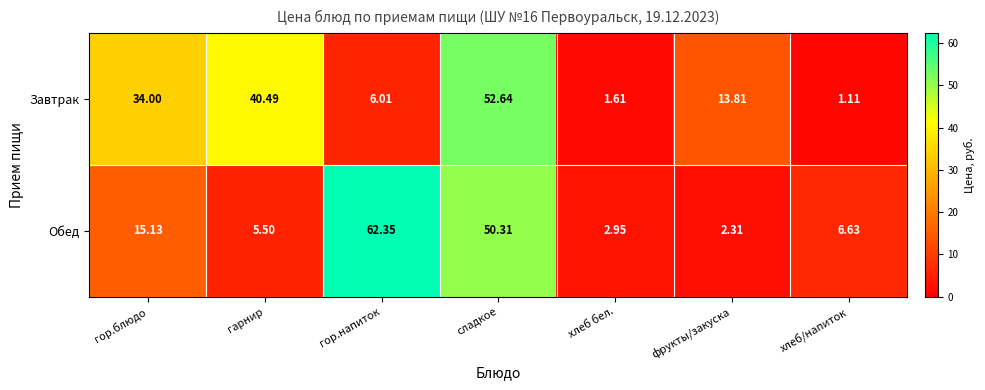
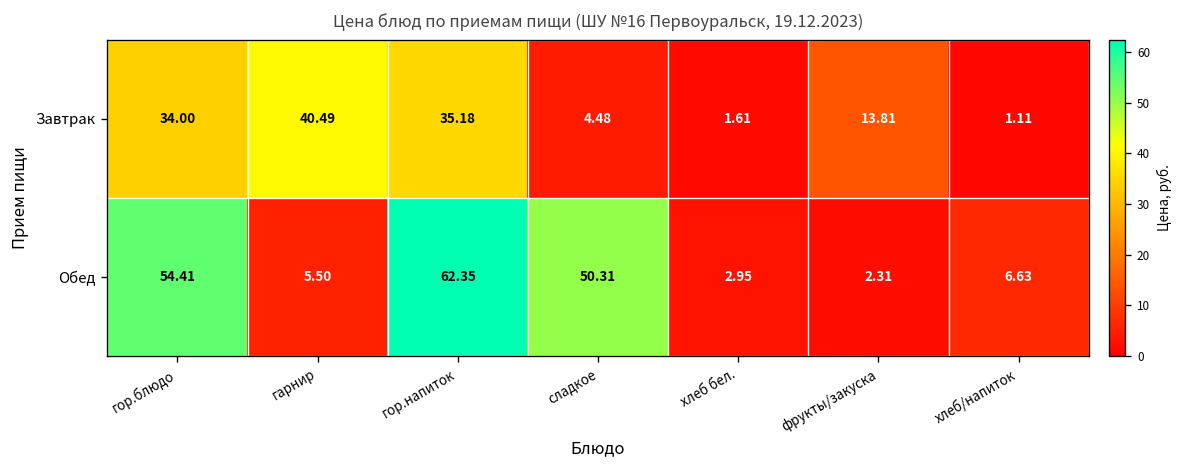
Завтрак, гор.напиток: 6.01 -> 35.18
Завтрак, сладкое: 52.64 -> 4.48
Обед, гор.блюдо: 15.13 -> 54.41
